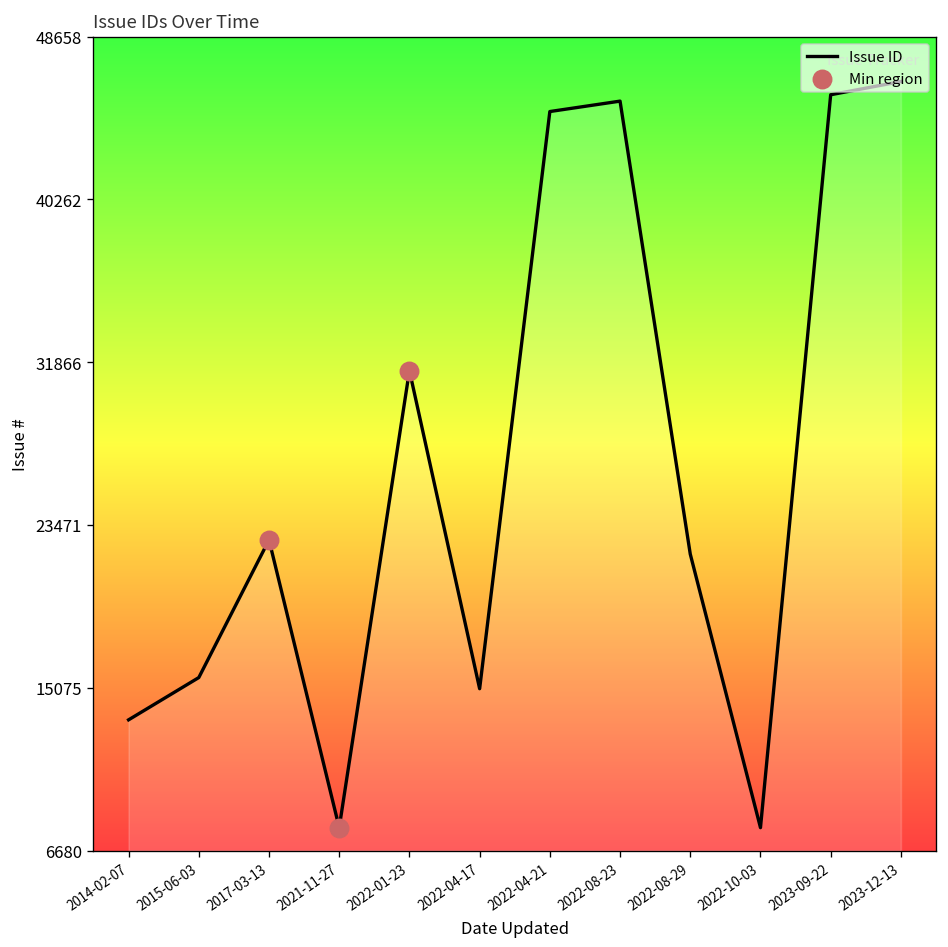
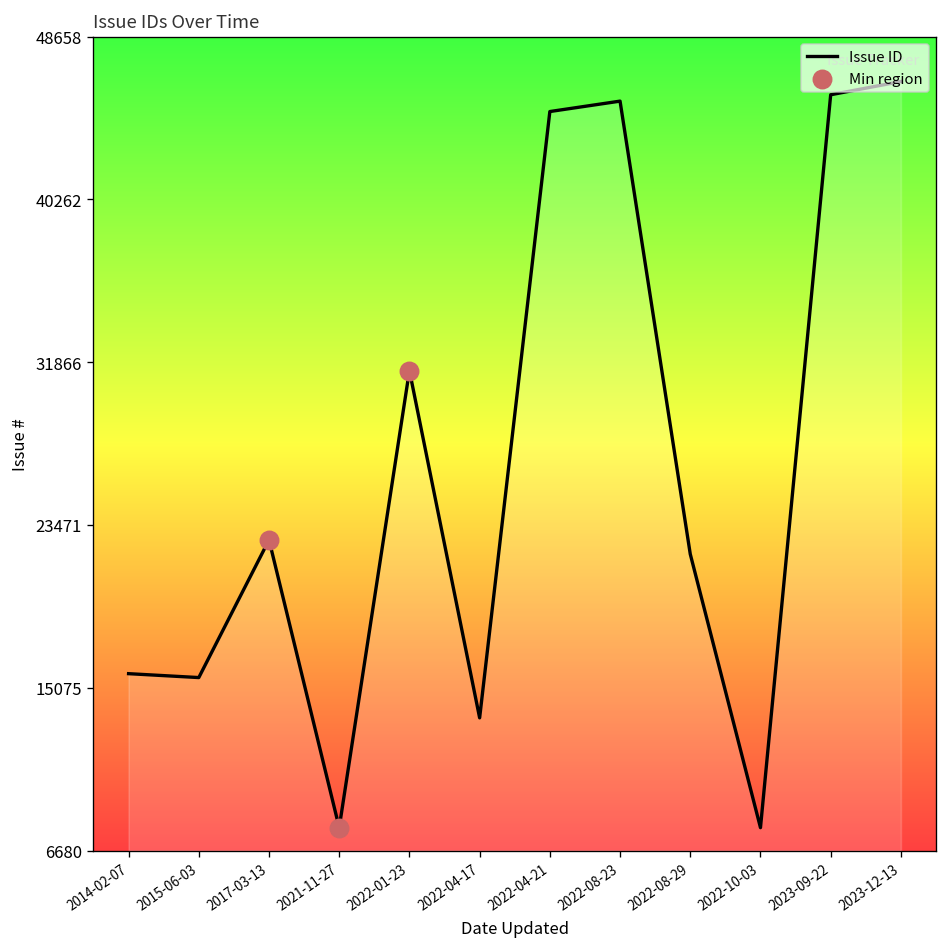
Issue ID, 2014-02-07: 13400 -> 15800
Issue ID, 2022-04-17: 15000 -> 13500
